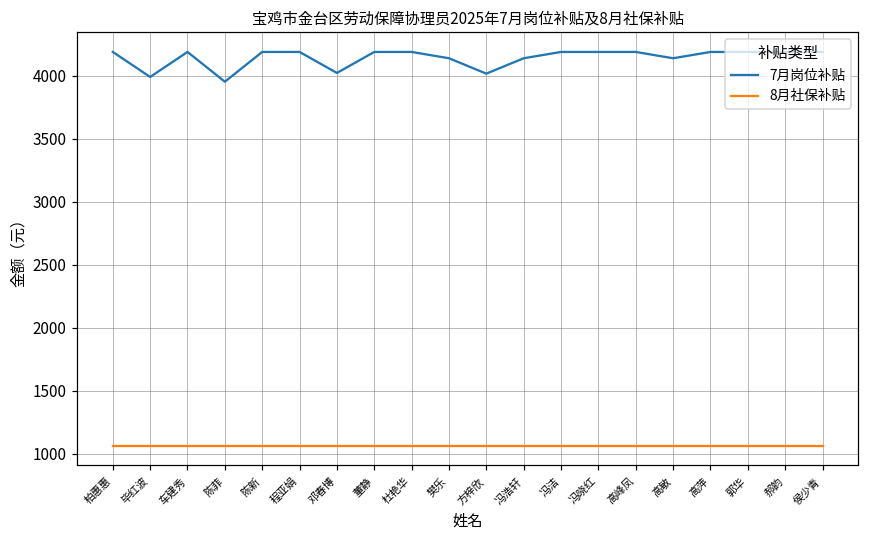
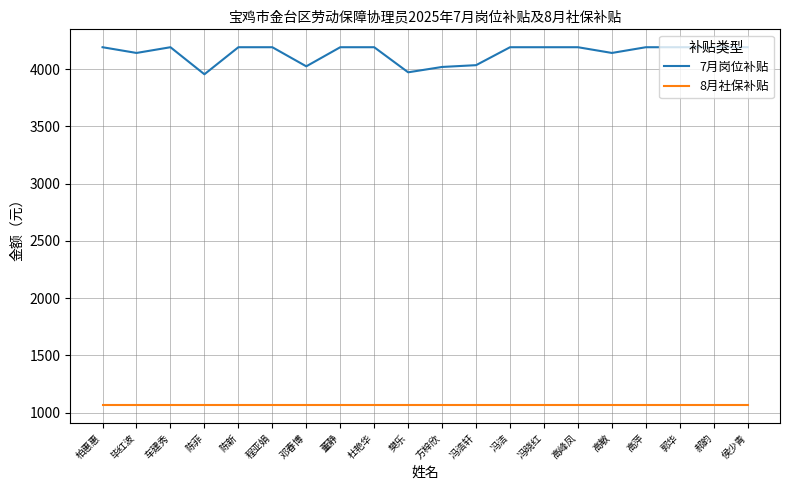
7月岗位补贴, 毕红波: 3990 -> 4140
7月岗位补贴, 樊乐: 4140 -> 3970
7月岗位补贴, 冯浩轩: 4140 -> 4030
